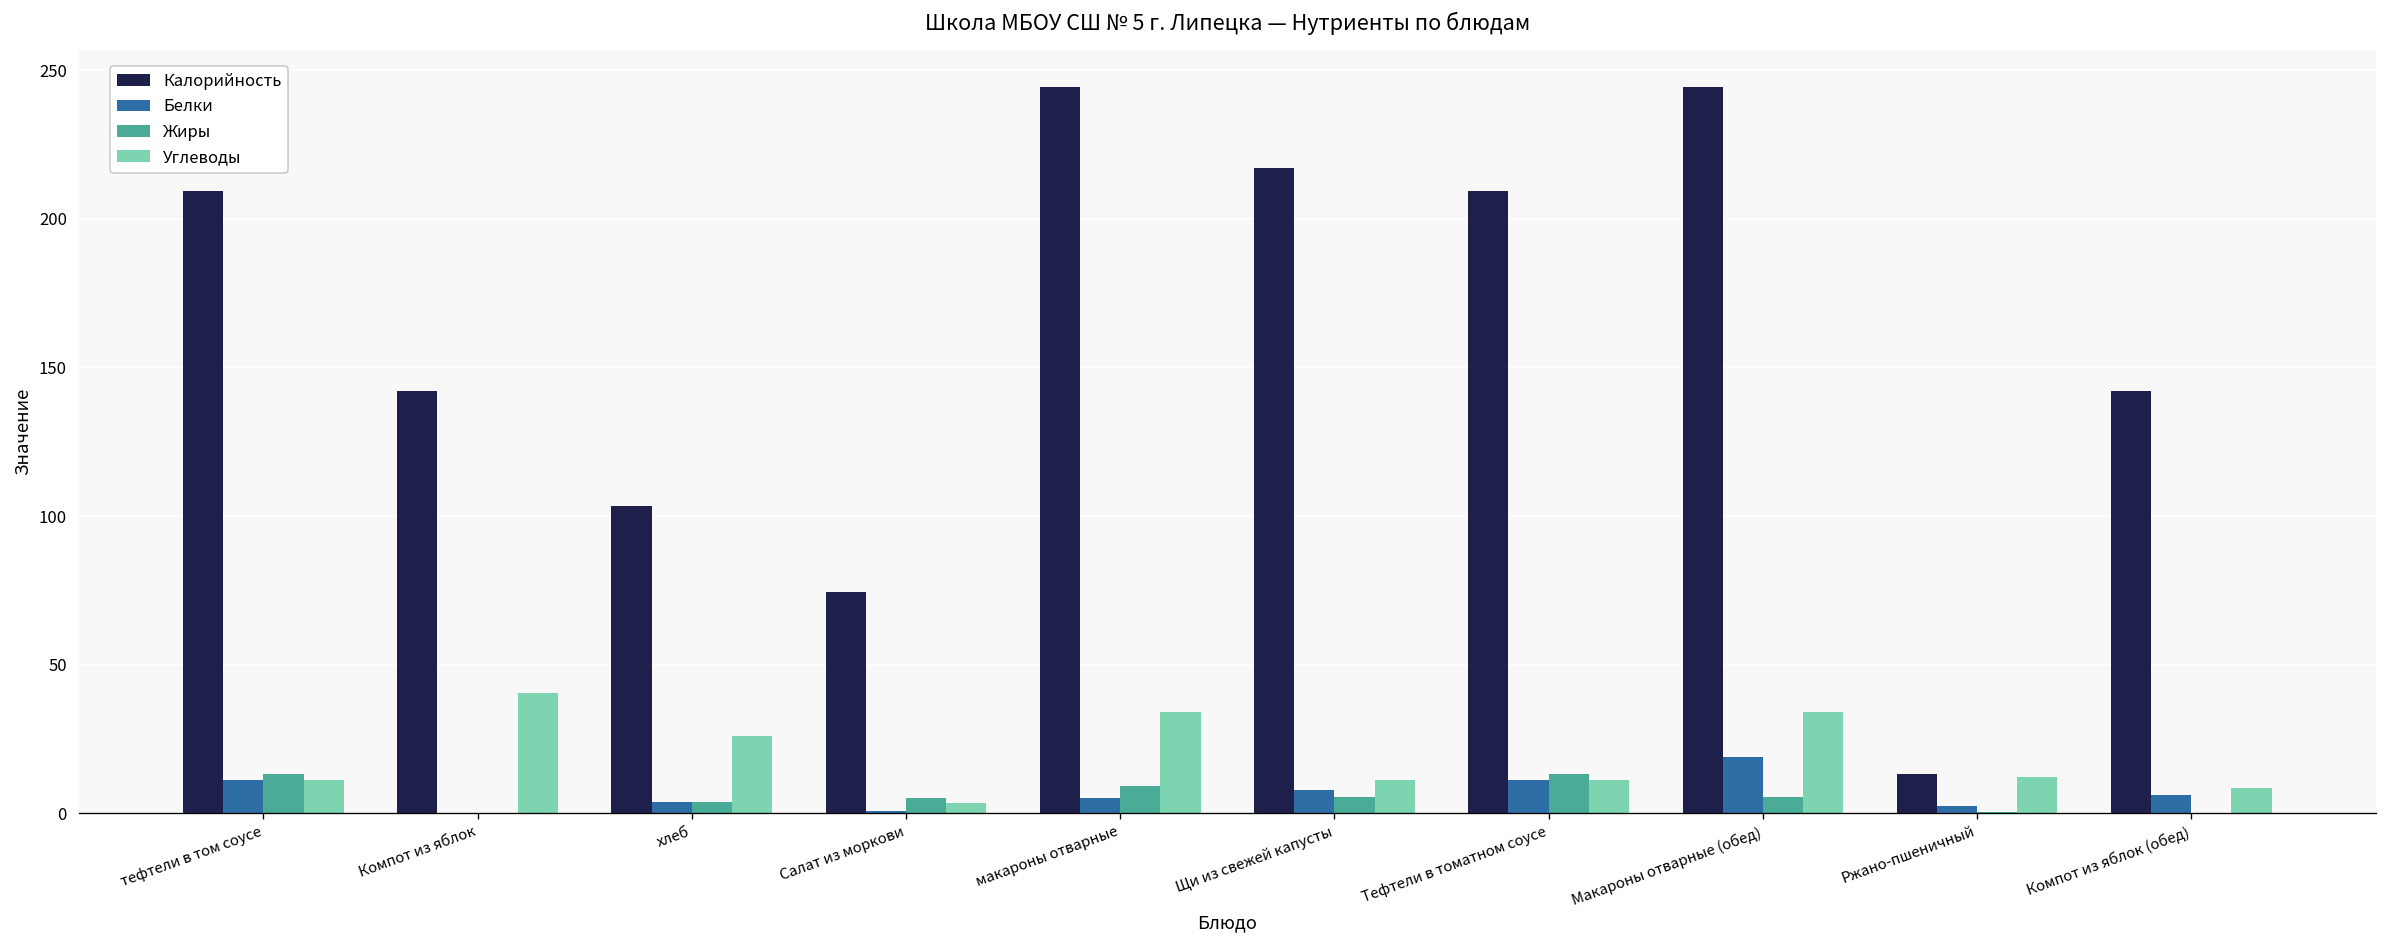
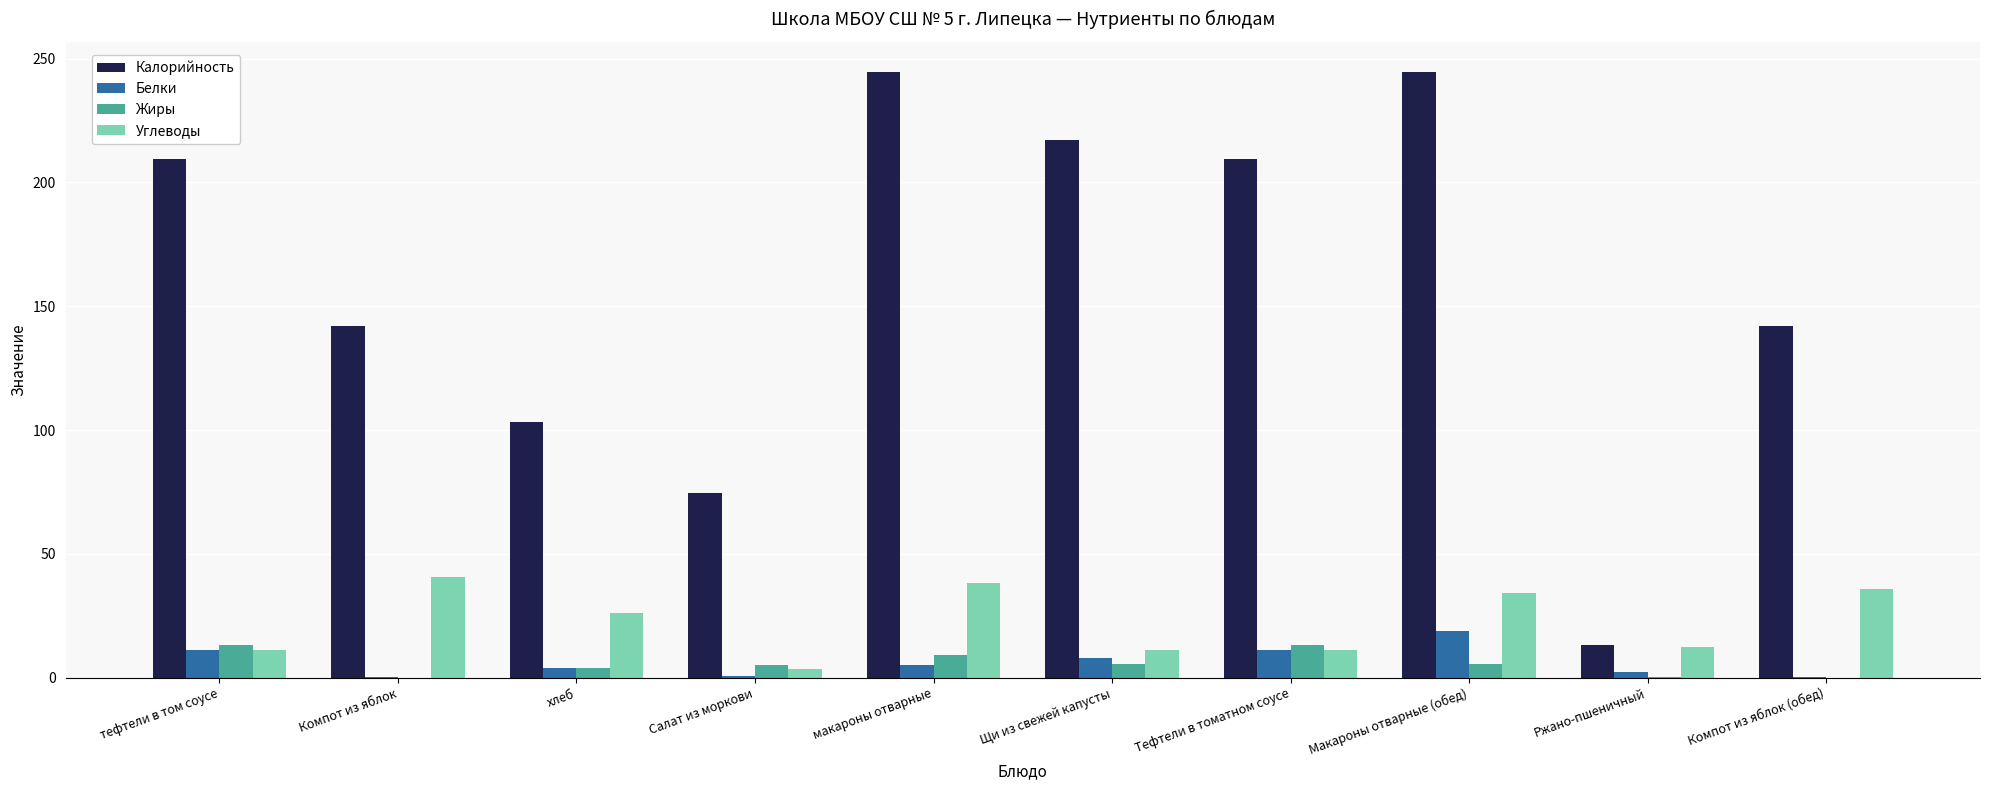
Углеводы, макароны отварные: 34 -> 38
Белки, Компот из яблок (обед): 6 -> 0
Углеводы, Компот из яблок (обед): 8 -> 36
